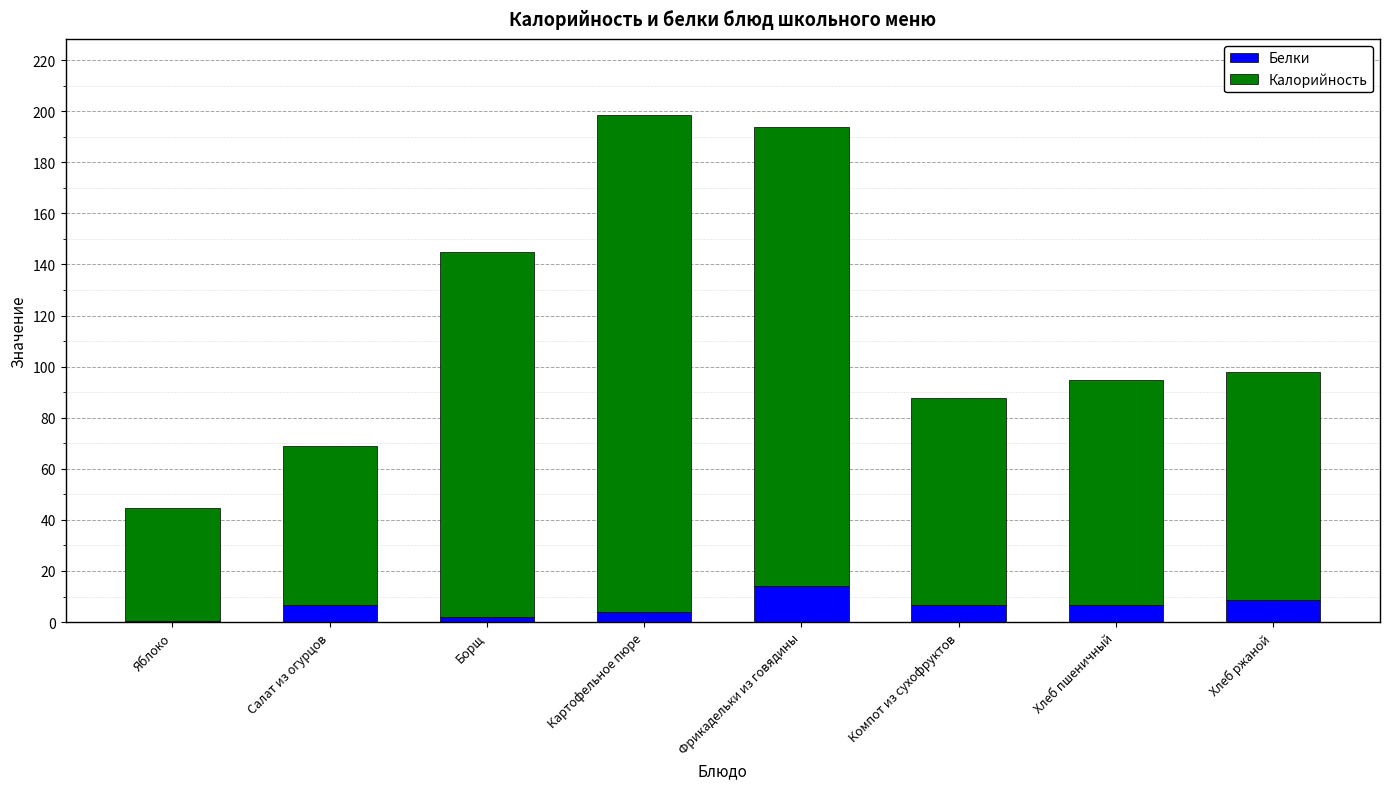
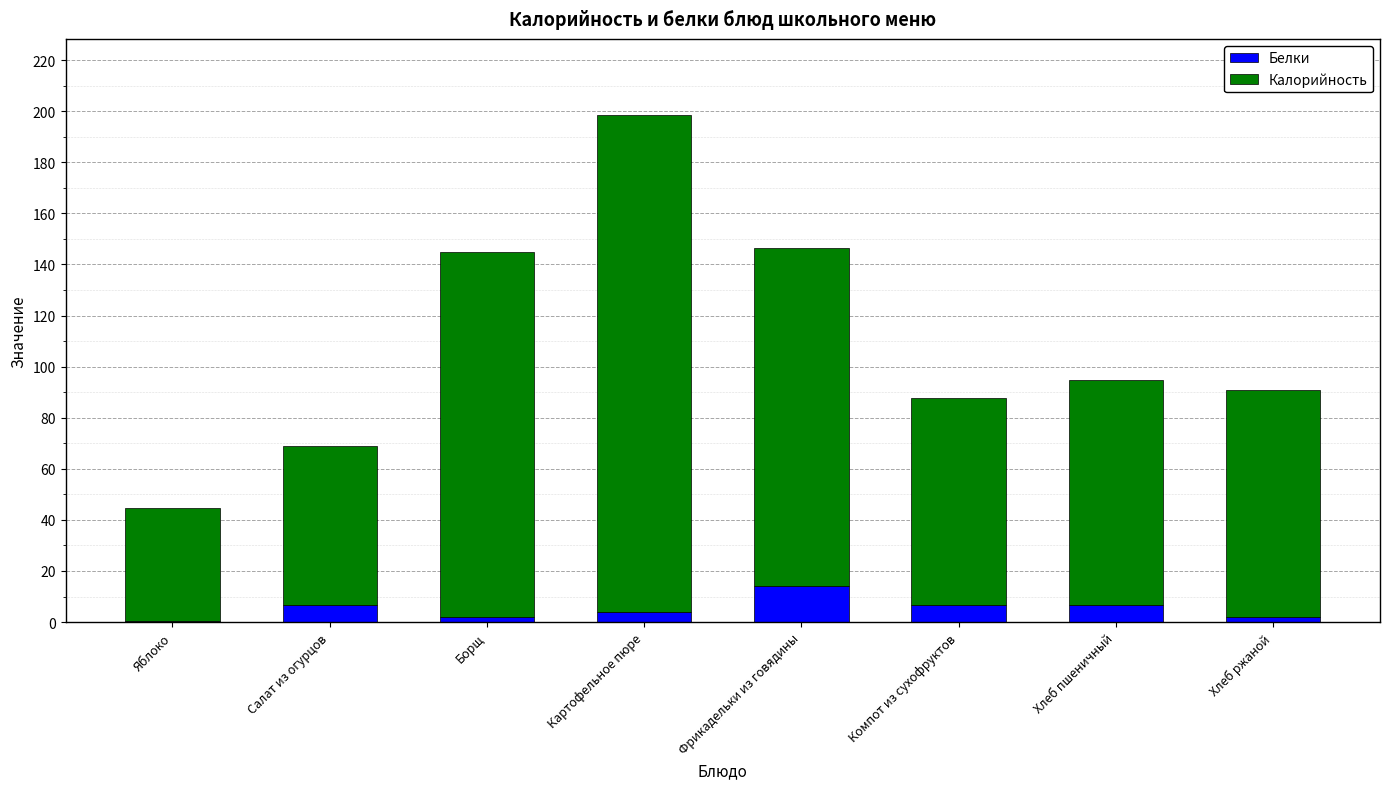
Калорийность, Фрикадельки из говядины: 180 -> 132
Белки, Хлеб ржаной: 9 -> 2
